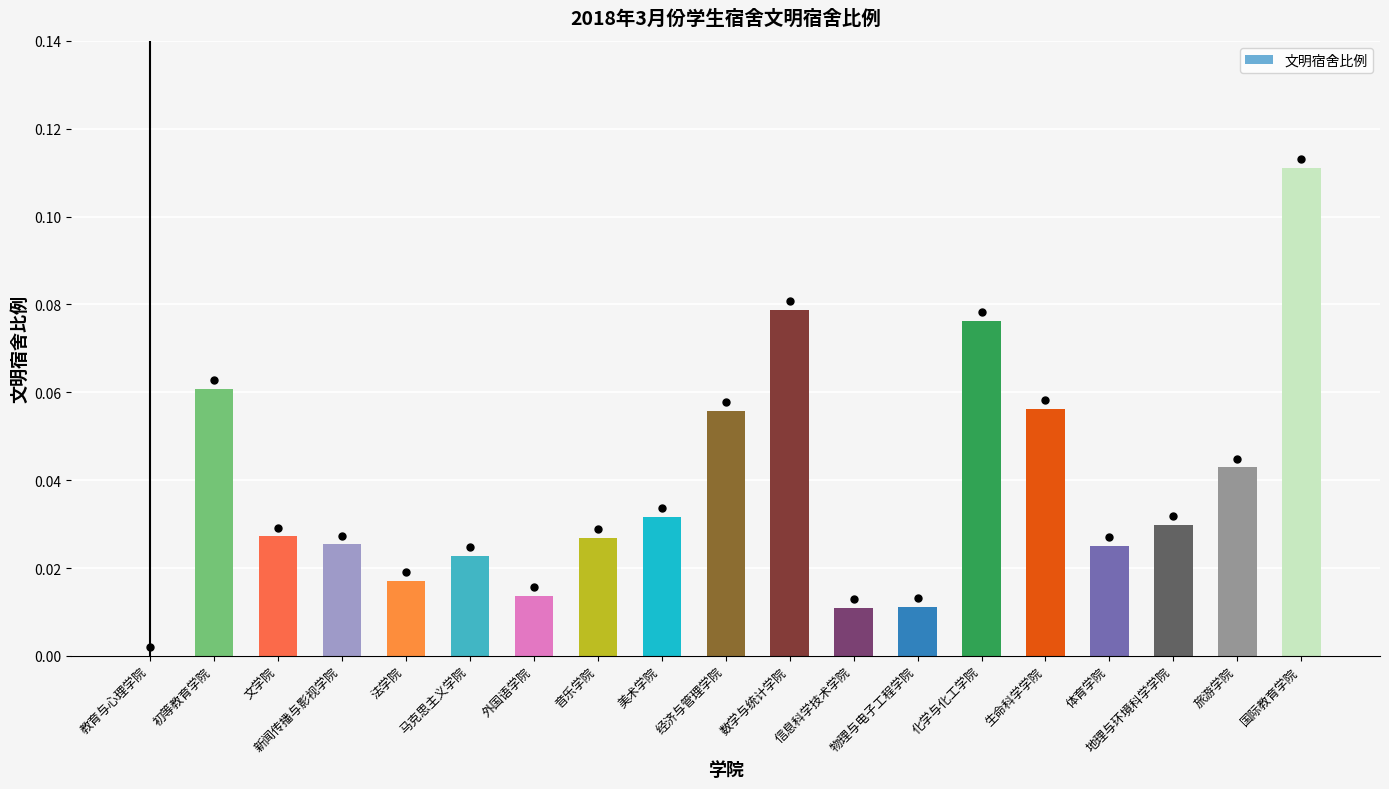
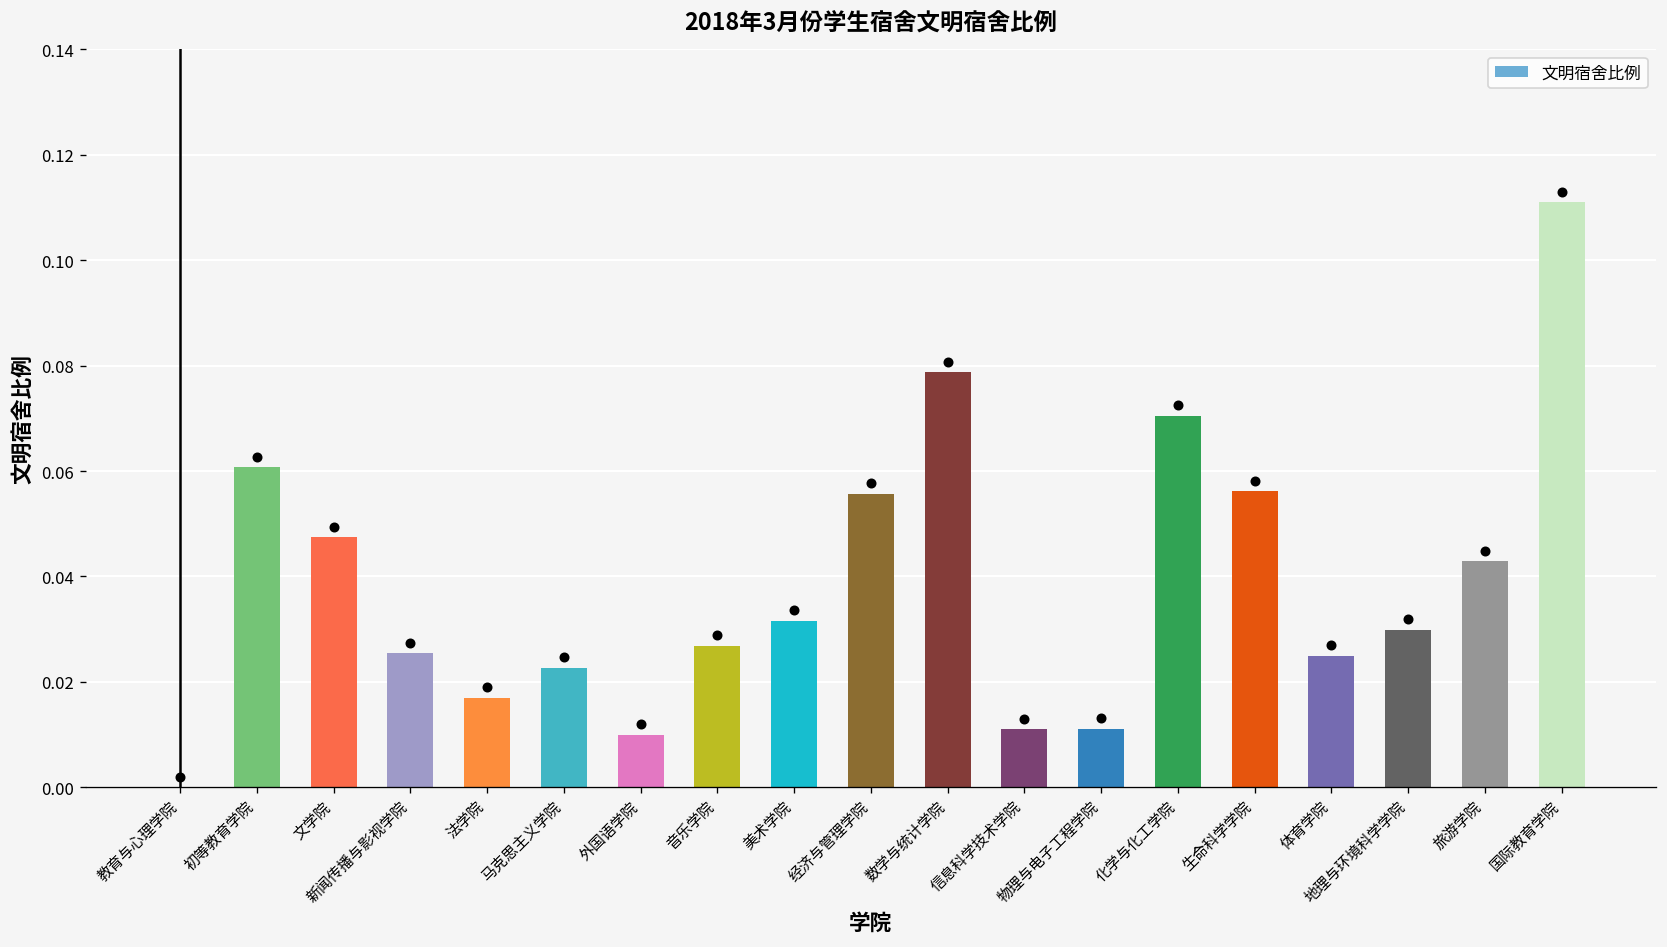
文明宿舍比例, 文学院: 0.027 -> 0.047
文明宿舍比例, 外国语学院: 0.014 -> 0.010
文明宿舍比例, 化学与化工学院: 0.076 -> 0.071
